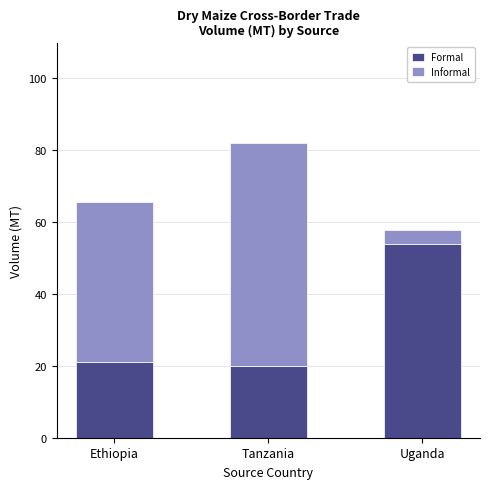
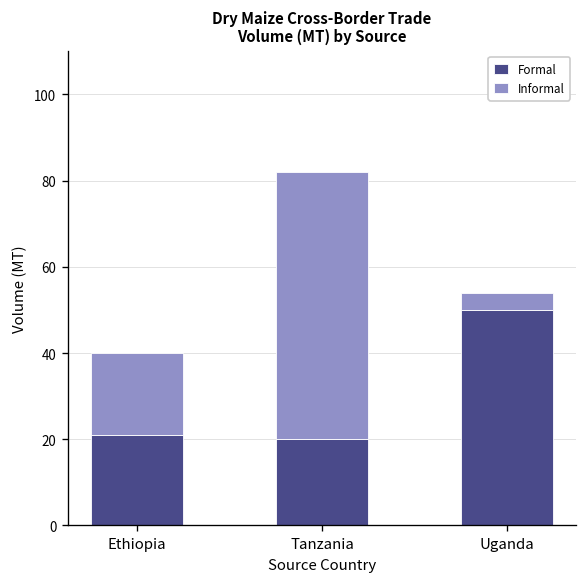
Informal, Ethiopia: 45 -> 19
Formal, Uganda: 54 -> 50
